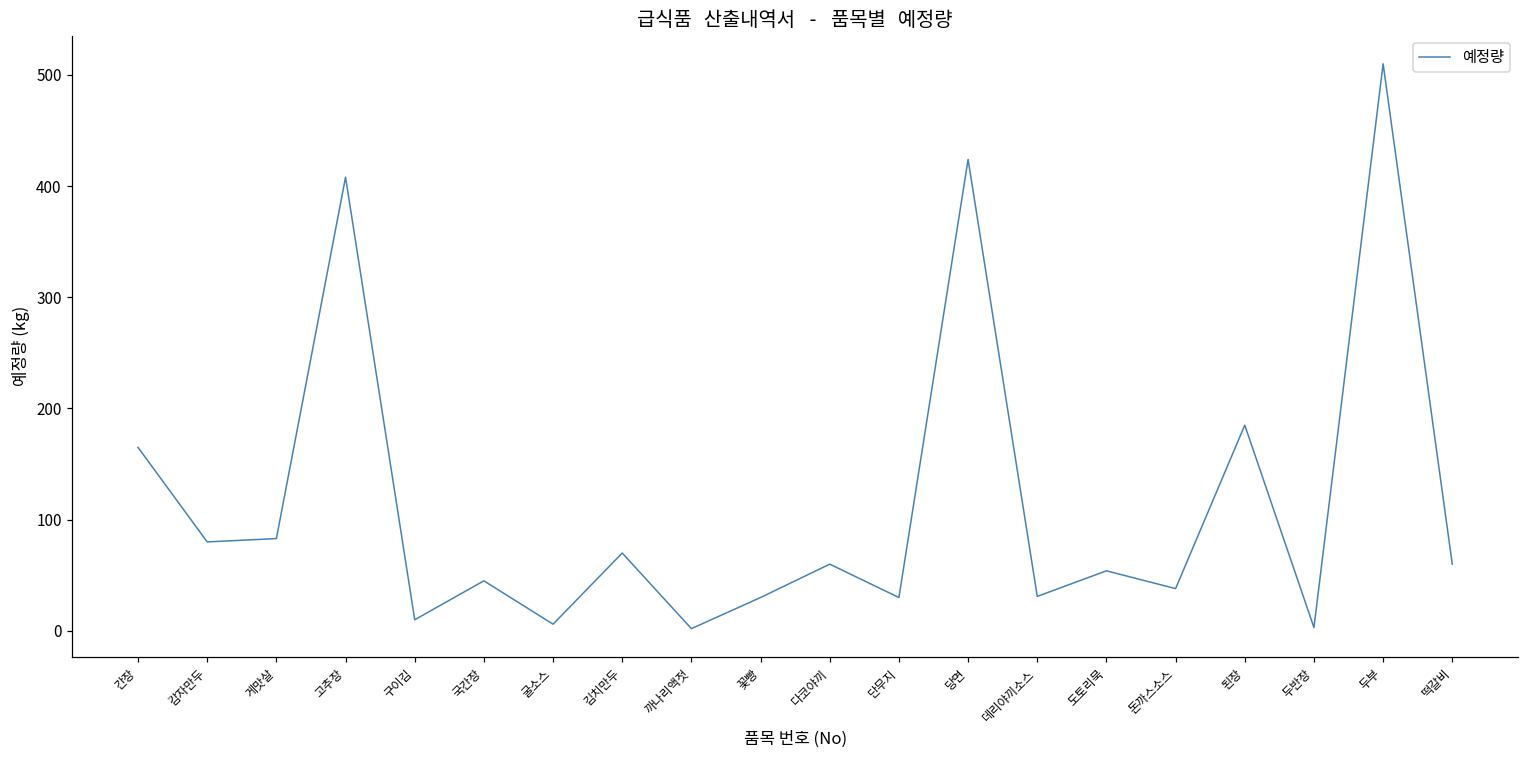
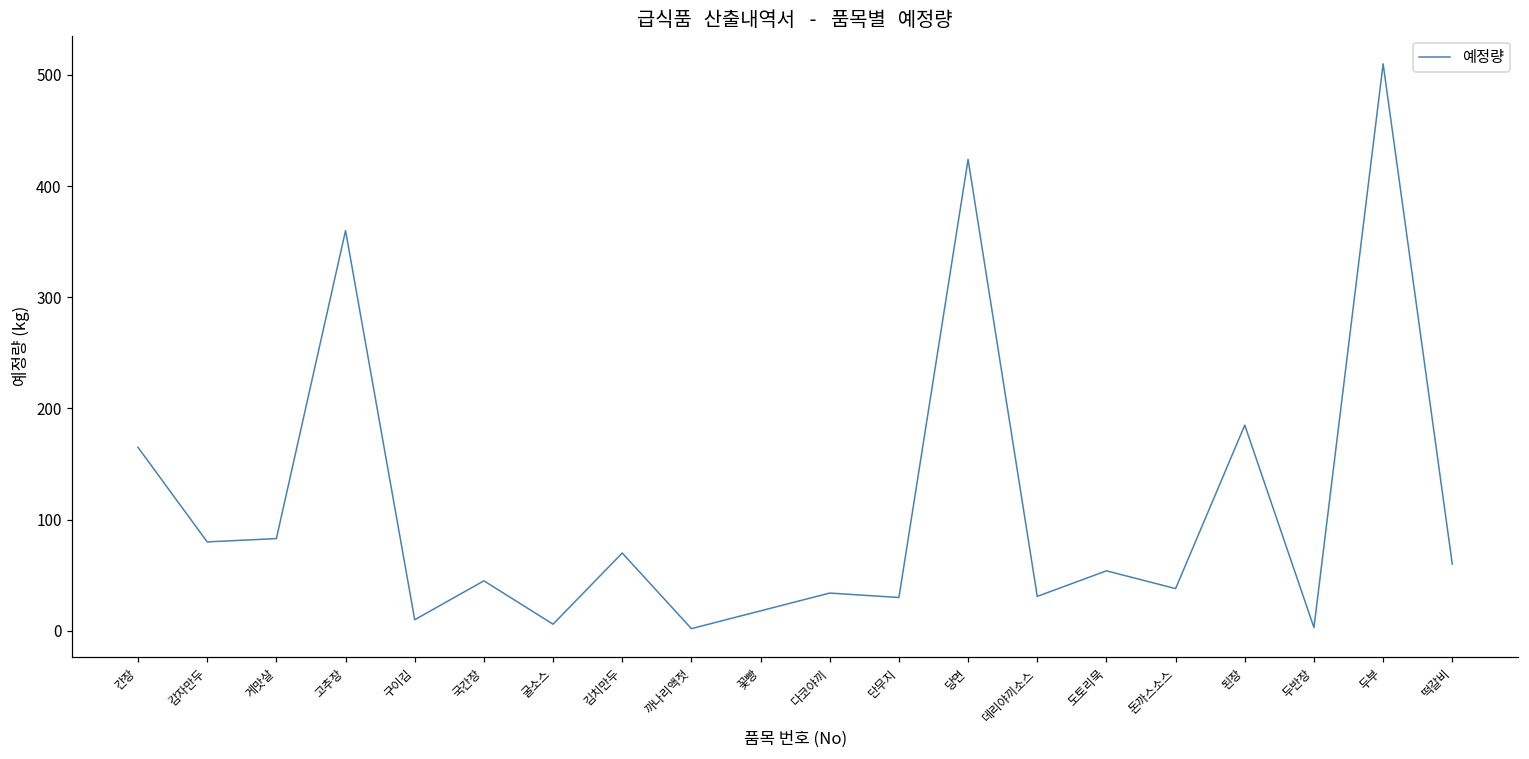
고추장: 408 -> 360
꽃빵: 30 -> 18
다코야끼: 60 -> 34
